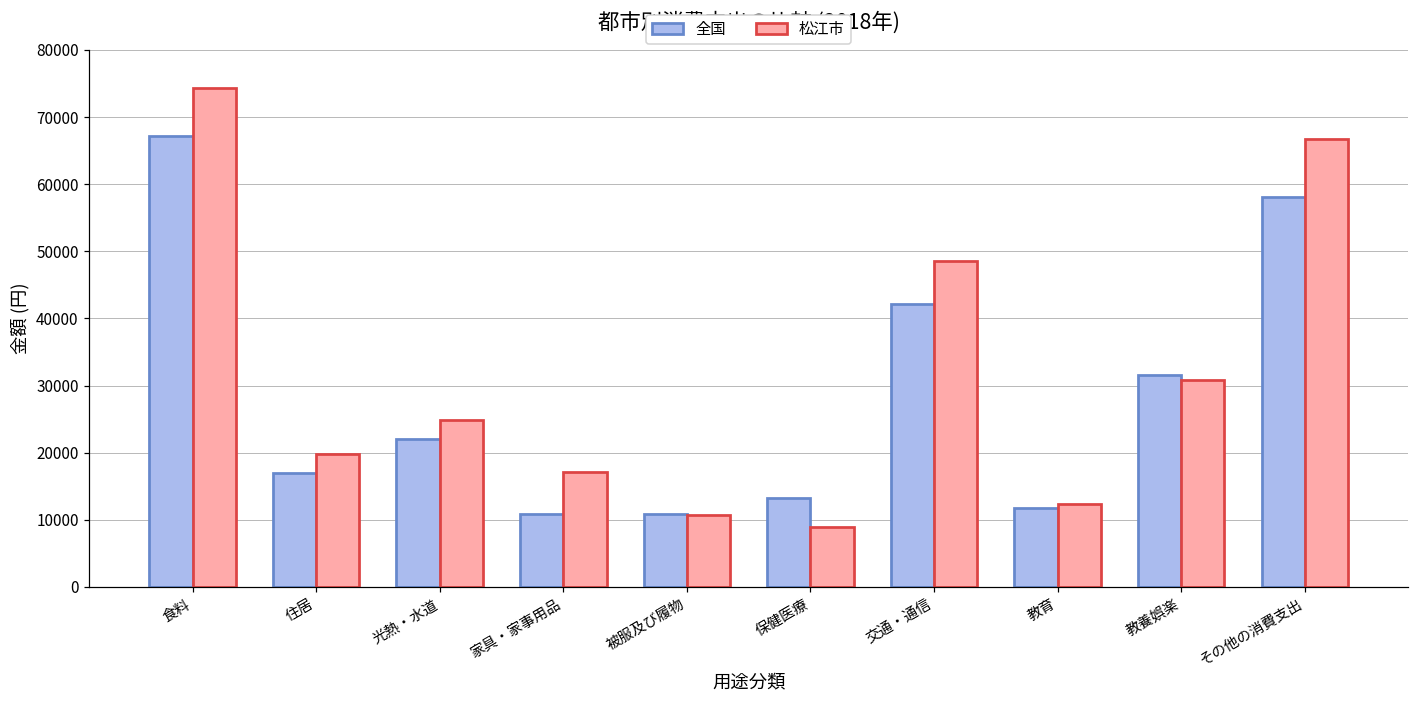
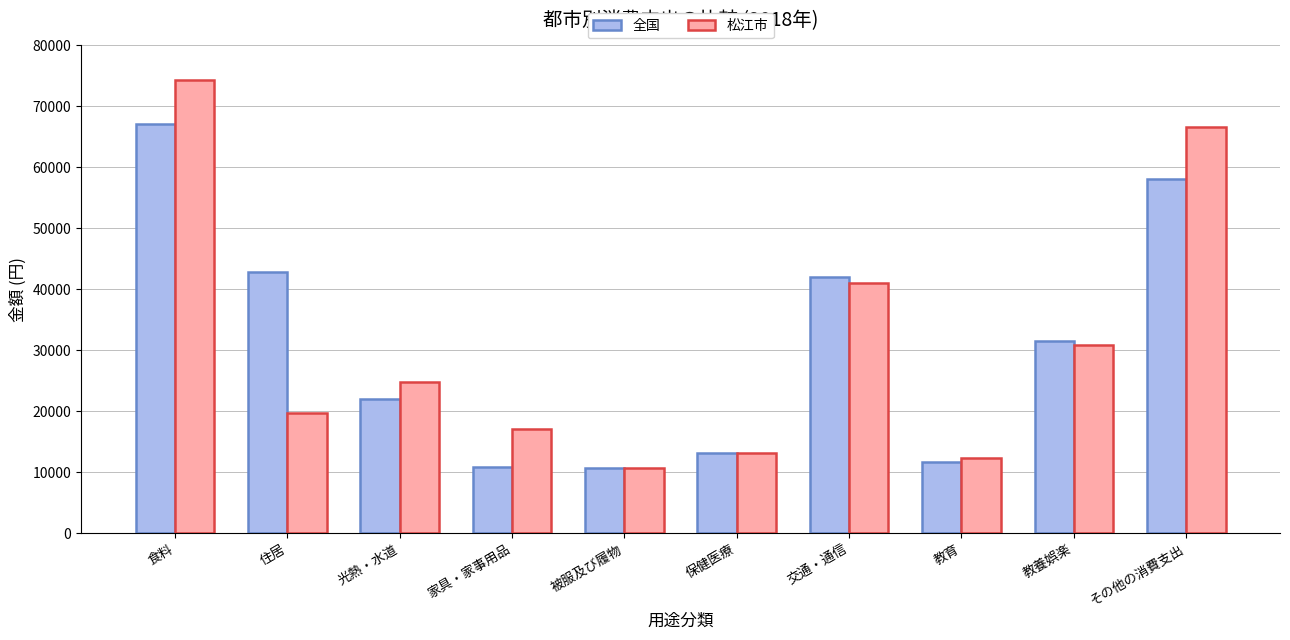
全国, 住居: 17000 -> 43000
松江市, 保健医療: 9000 -> 13000
松江市, 交通・通信: 49000 -> 41000
